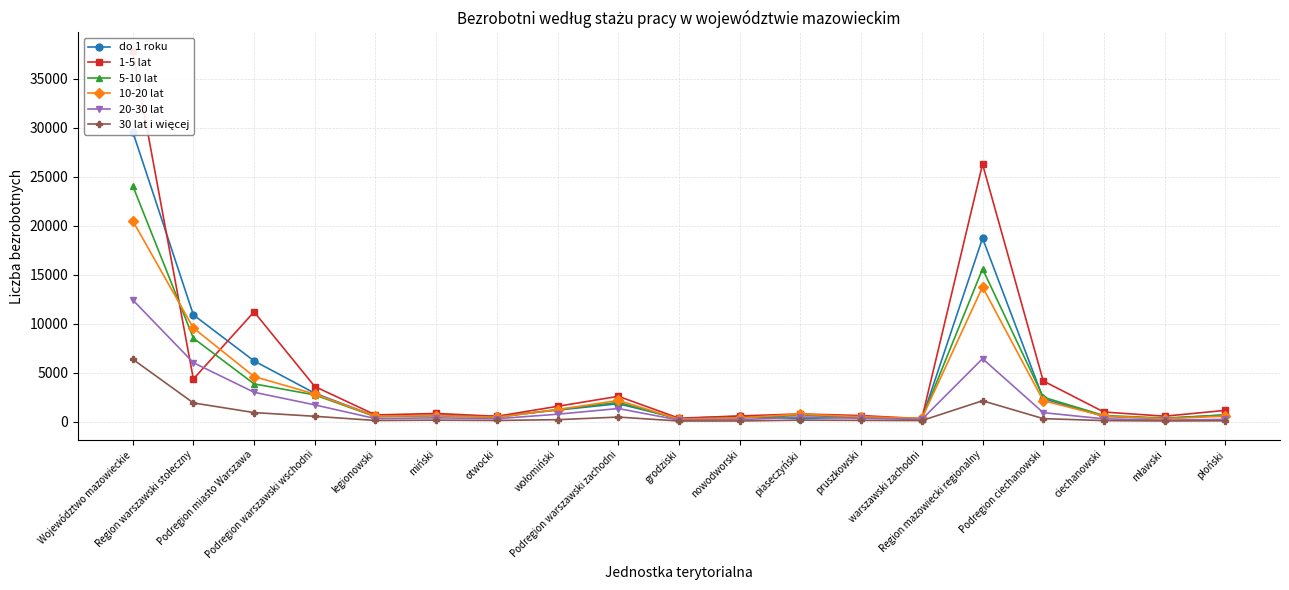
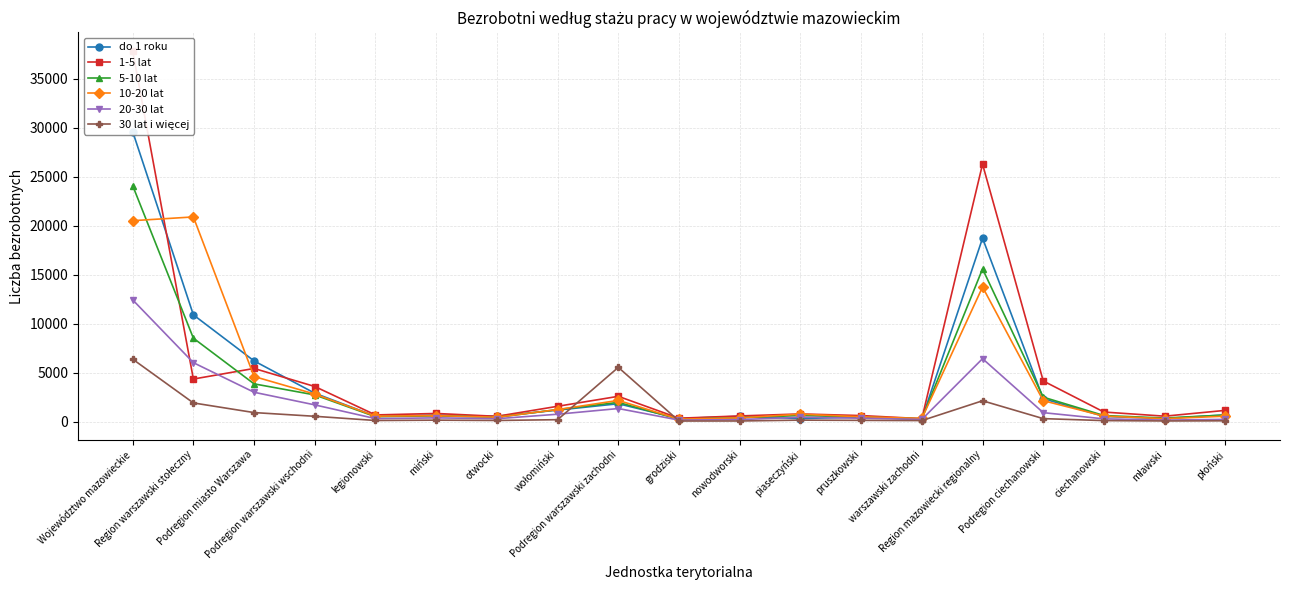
10-20 lat, Region warszawski stołeczny: 10000 -> 21000
1-5 lat, Podregion miasto Warszawa: 11000 -> 5000
30 lat i więcej, Podregion warszawski zachodni: 0 -> 6000
